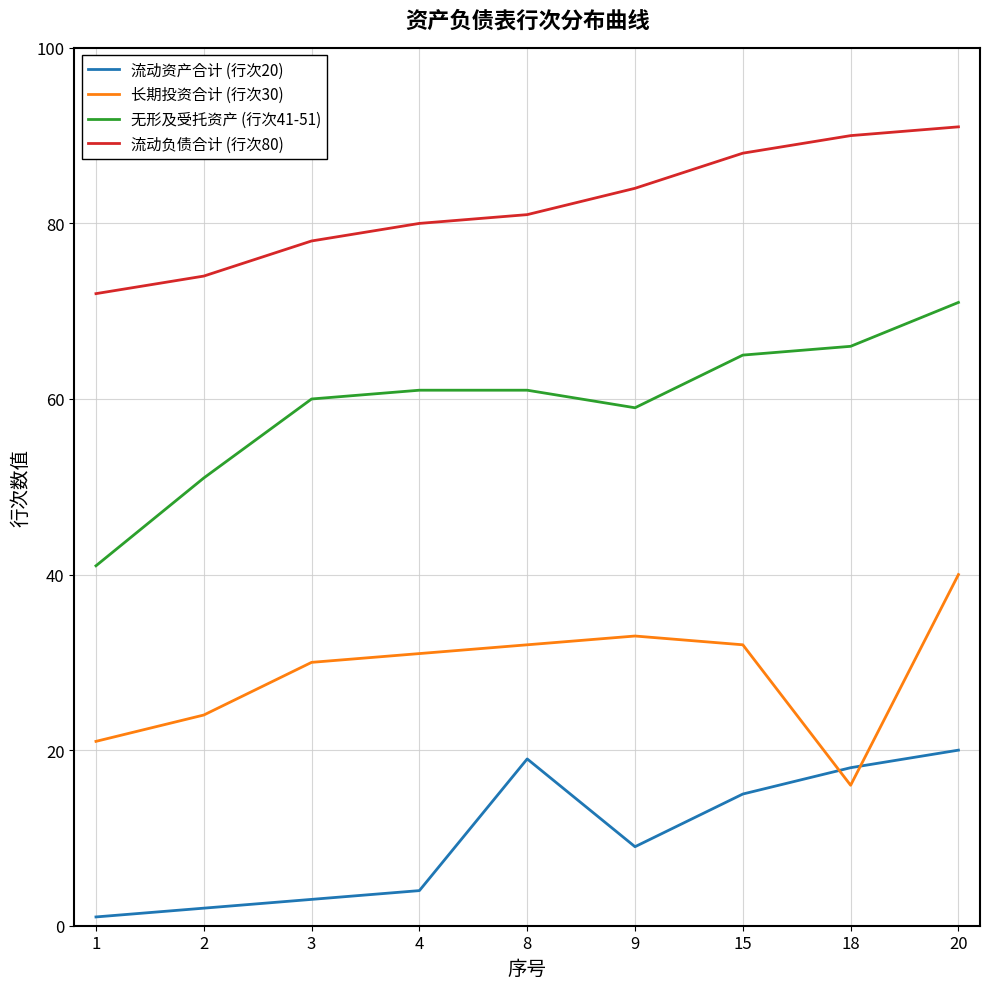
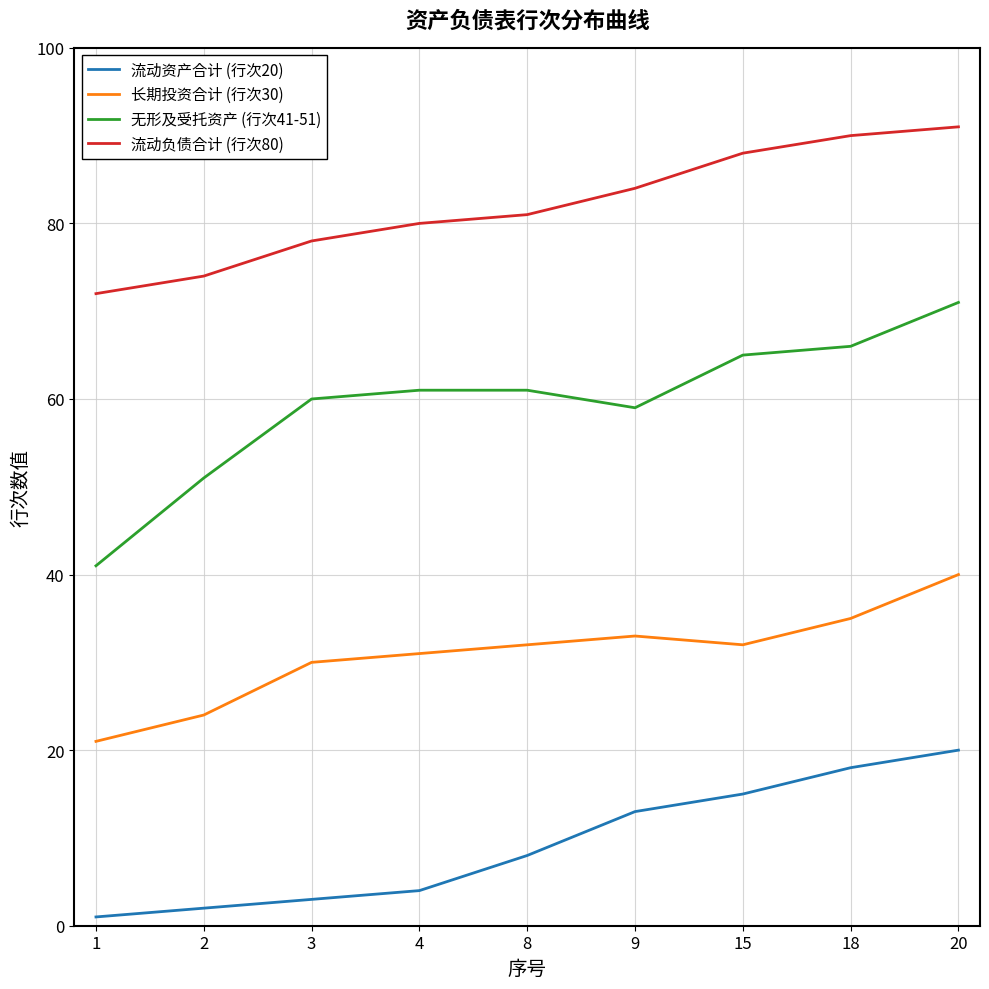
流动资产合计 (行次20), 8: 19 -> 8
流动资产合计 (行次20), 9: 9 -> 13
长期投资合计 (行次30), 18: 16 -> 35
